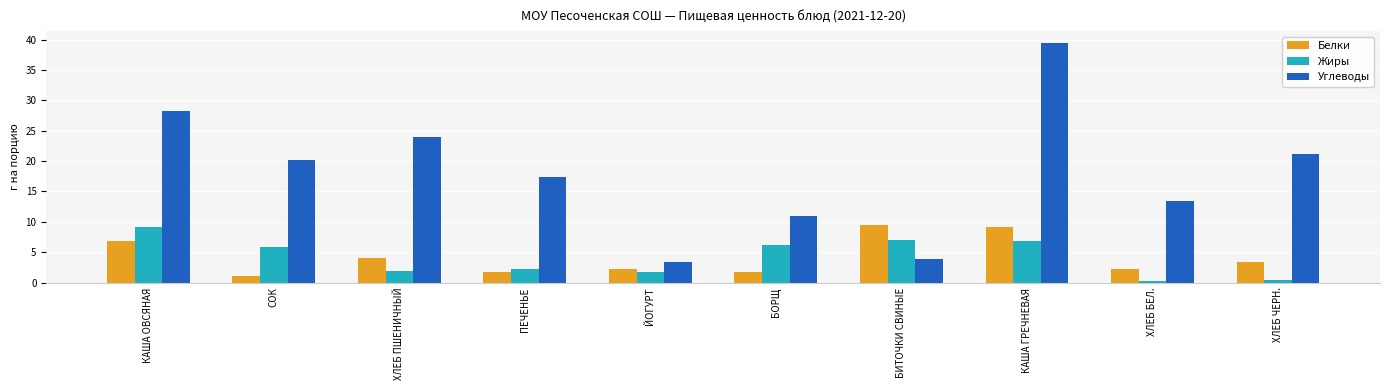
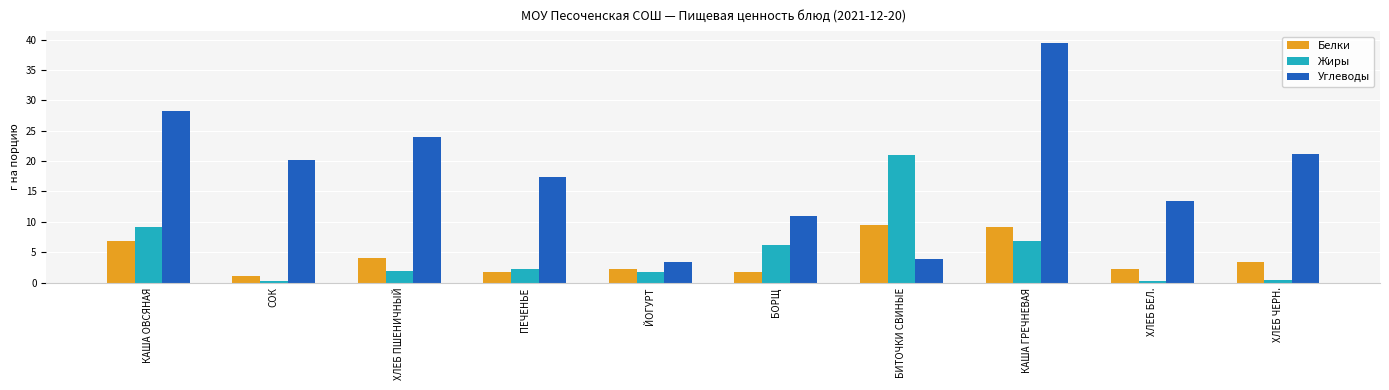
Жиры, СОК: 6 -> 0
Жиры, БИТОЧКИ СВИНЫЕ: 7 -> 21
